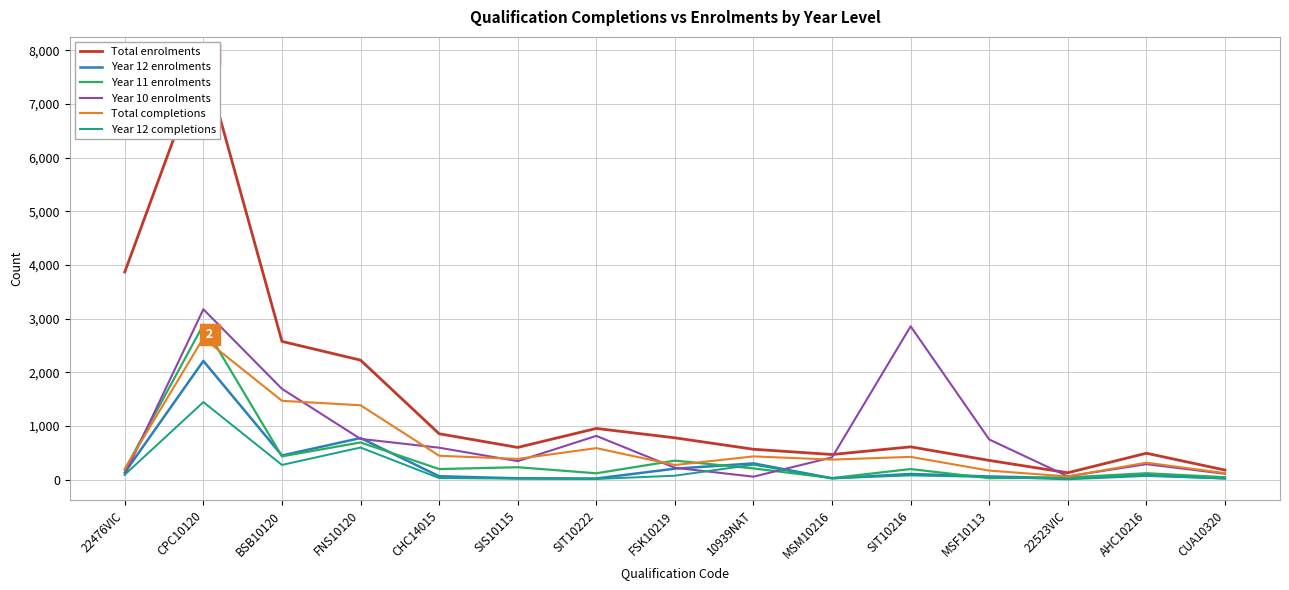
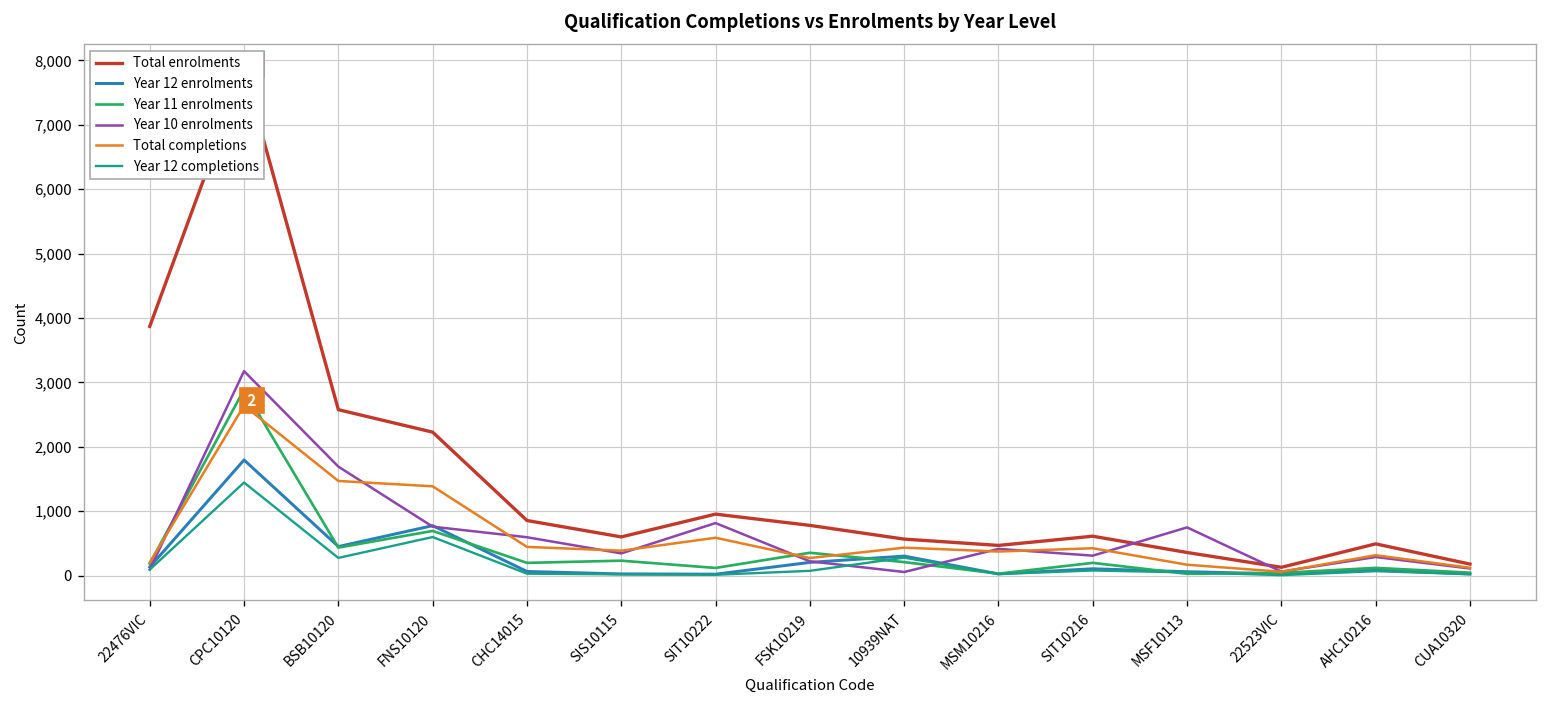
Year 12 enrolments, CPC10120: 2,200 -> 1,800
Year 10 enrolments, SIT10216: 2,900 -> 300
